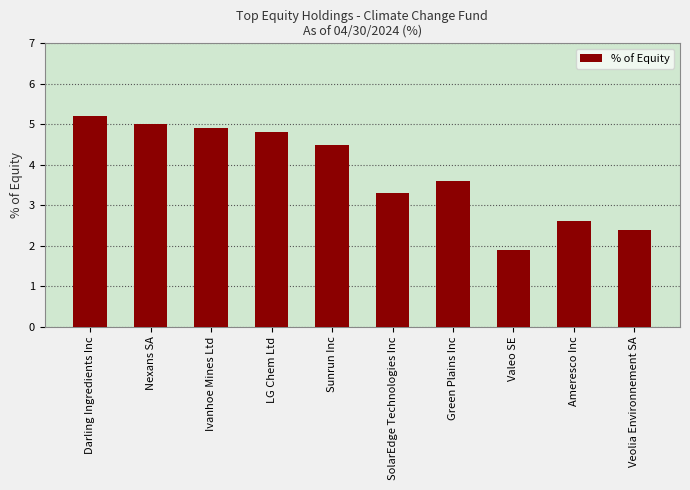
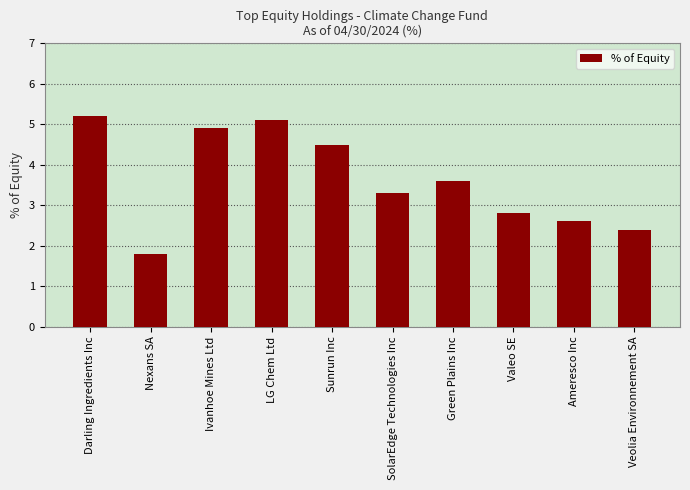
Nexans SA: 5.0 -> 1.8
LG Chem Ltd: 4.8 -> 5.1
Valeo SE: 1.9 -> 2.8
